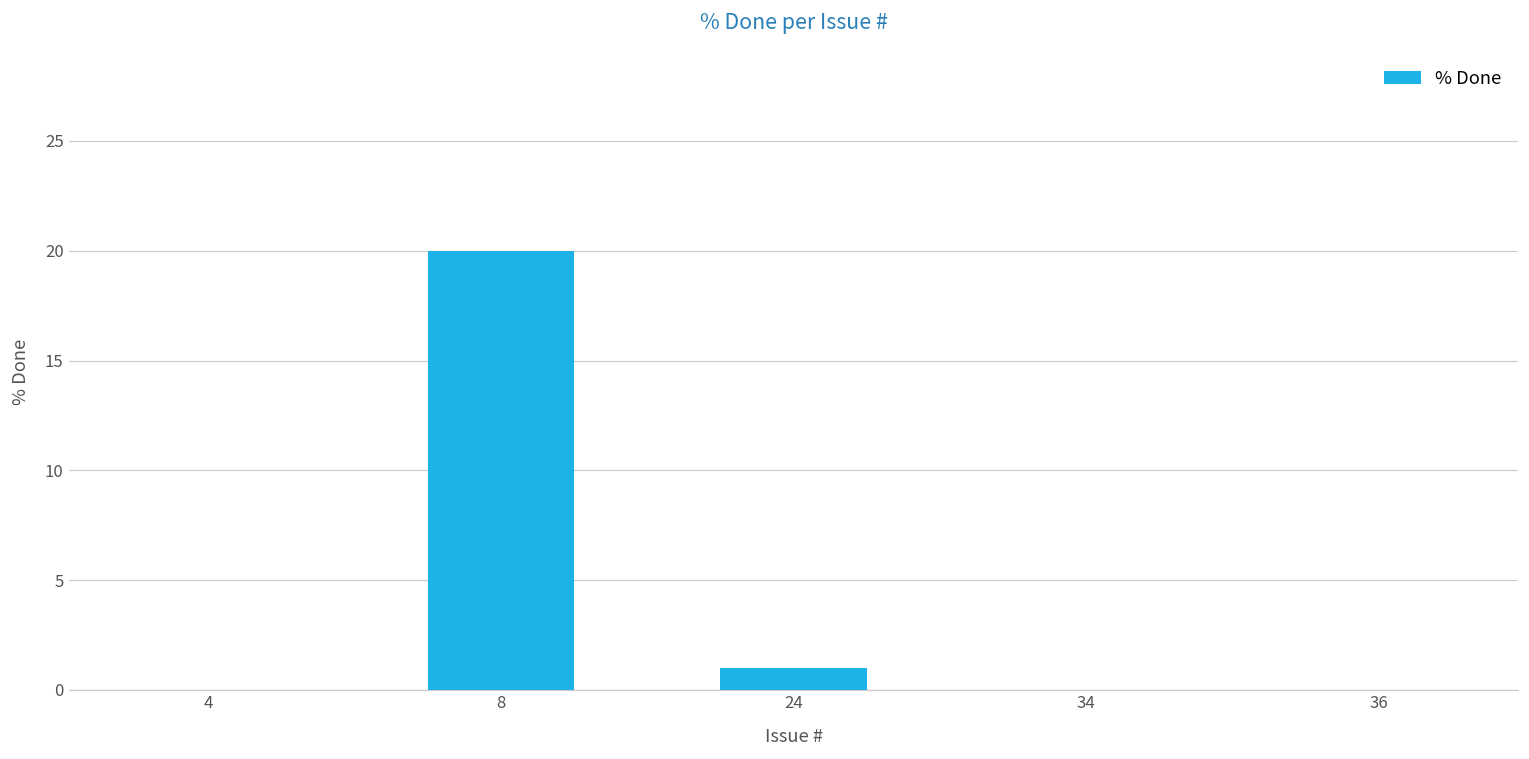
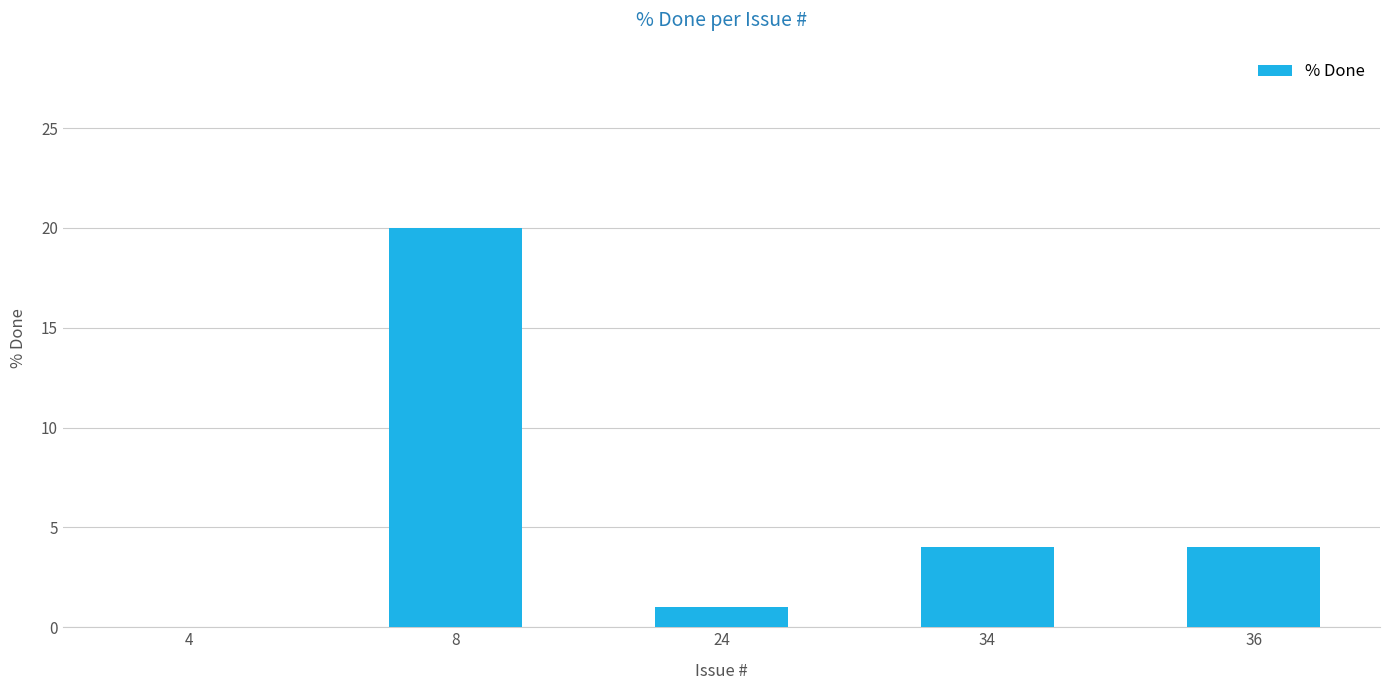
34: 0 -> 4
36: 0 -> 4
